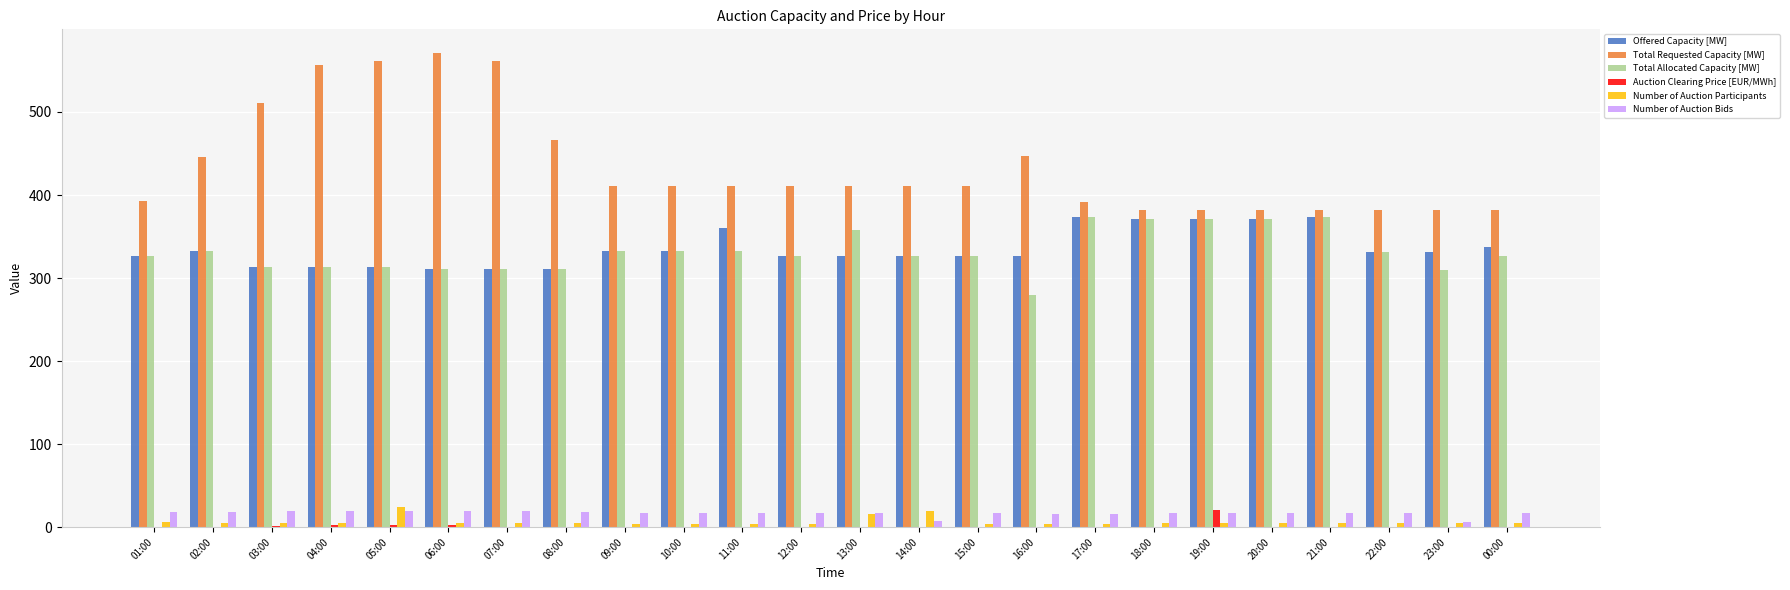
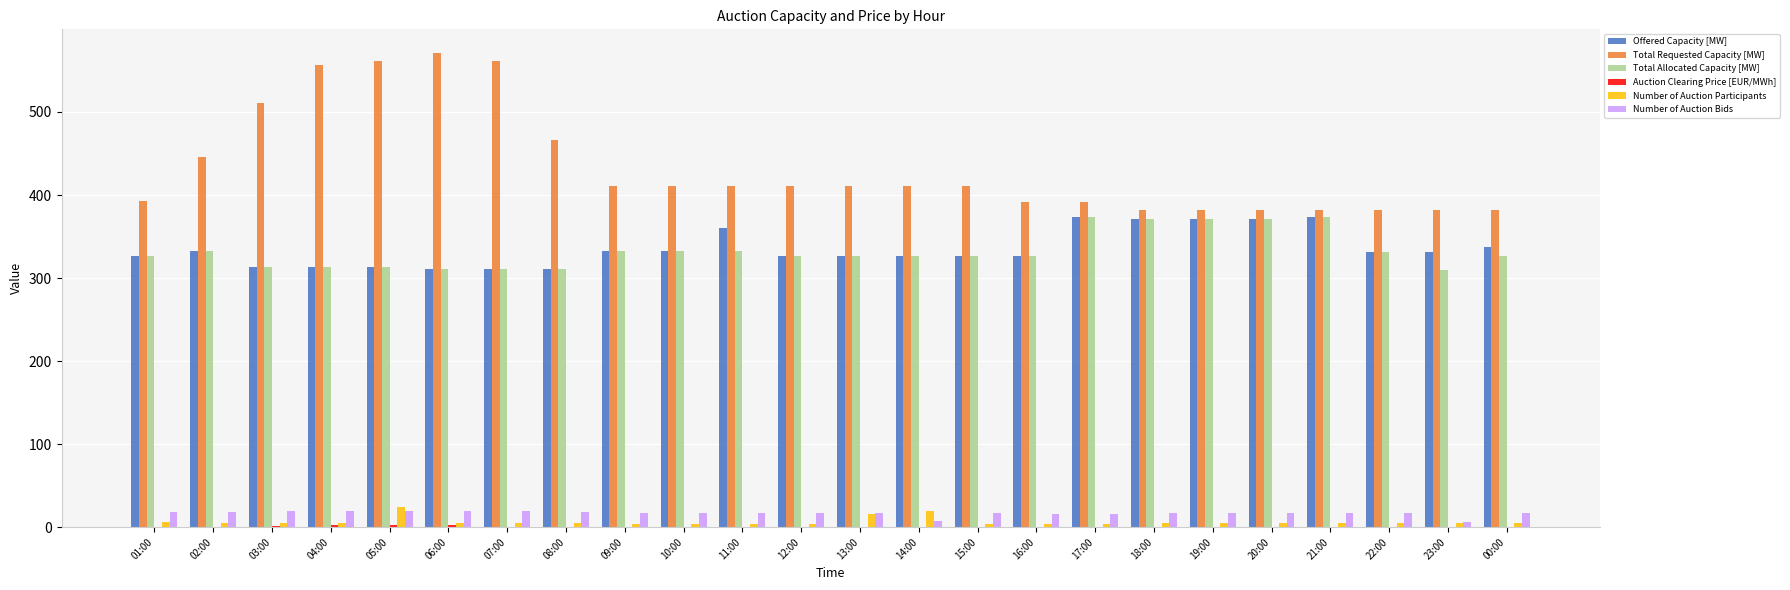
Total Allocated Capacity [MW], 13:00: 360 -> 330
Total Requested Capacity [MW], 16:00: 450 -> 390
Total Allocated Capacity [MW], 16:00: 280 -> 330
Auction Clearing Price [EUR/MWh], 19:00: 20 -> 0
